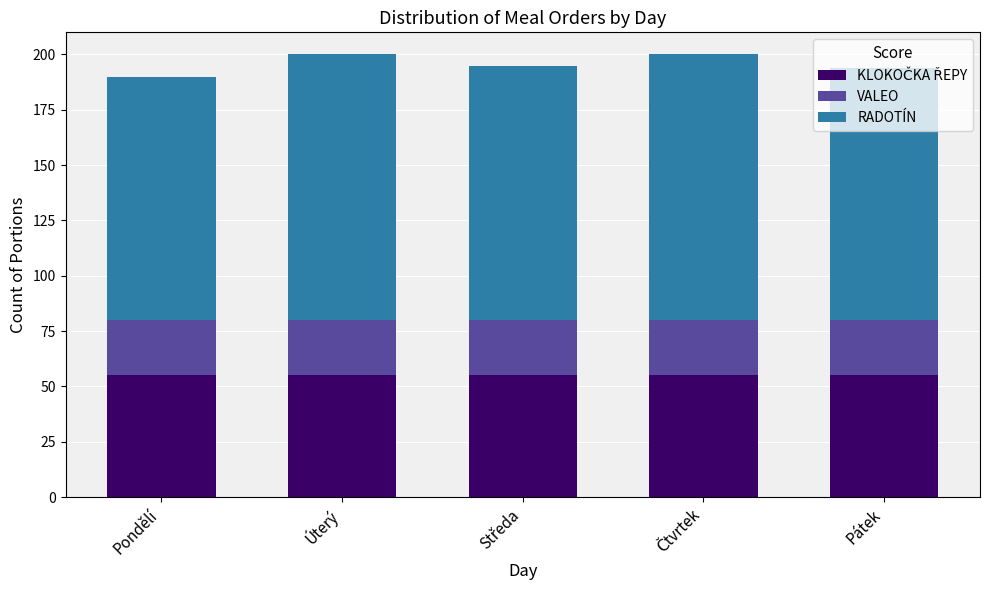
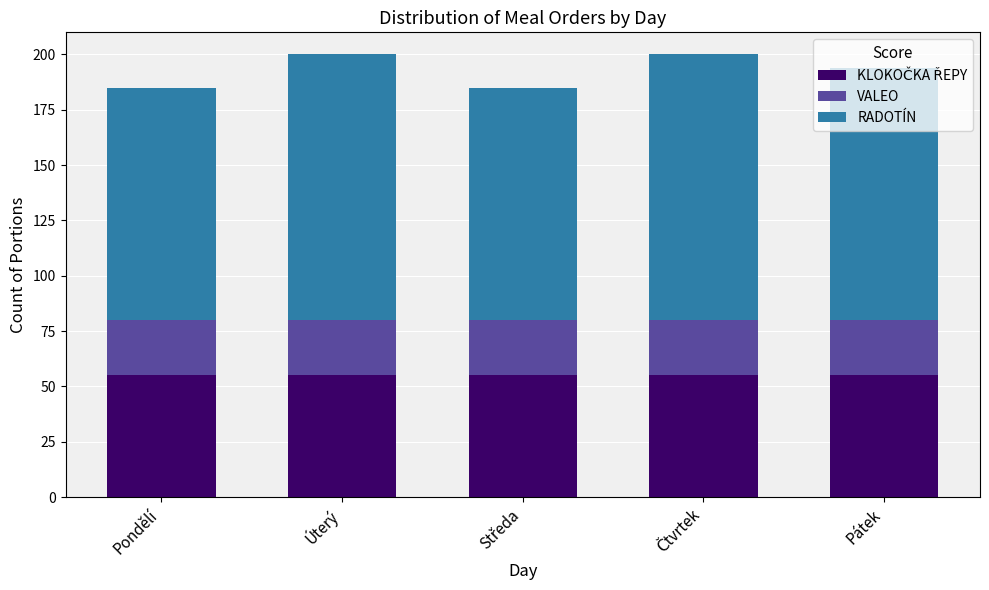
RADOTÍN, Pondělí: 110 -> 105
RADOTÍN, Středa: 115 -> 105
